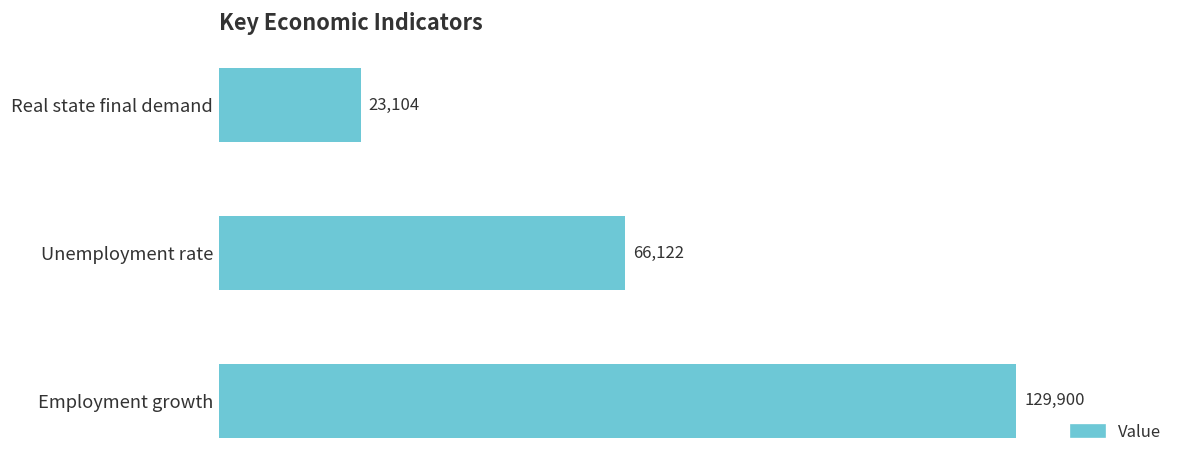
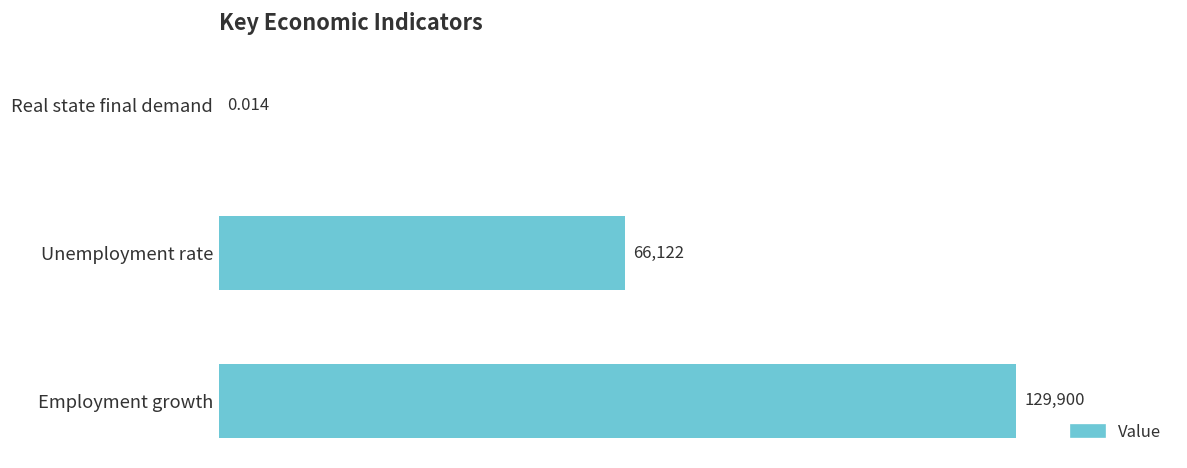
Real state final demand: 23,104 -> 0.014
